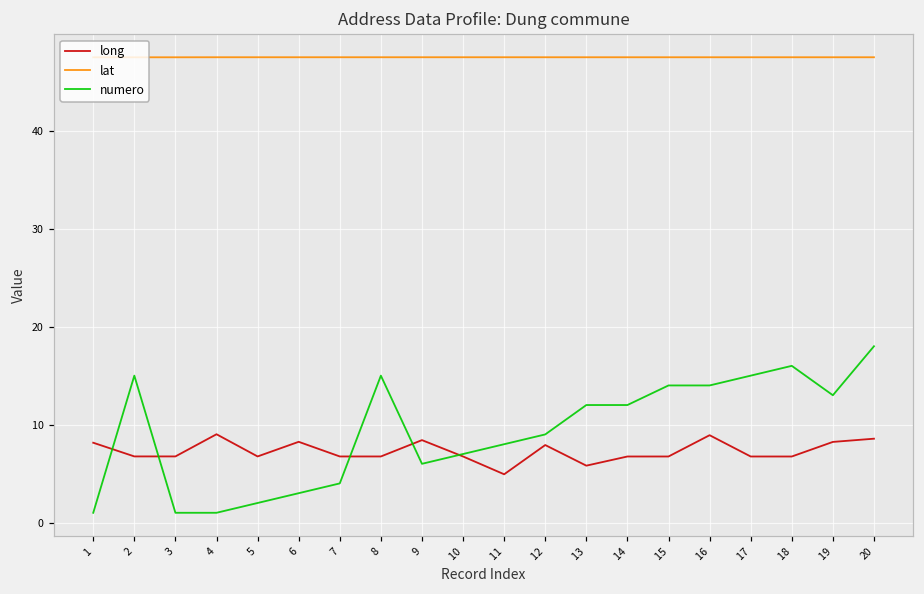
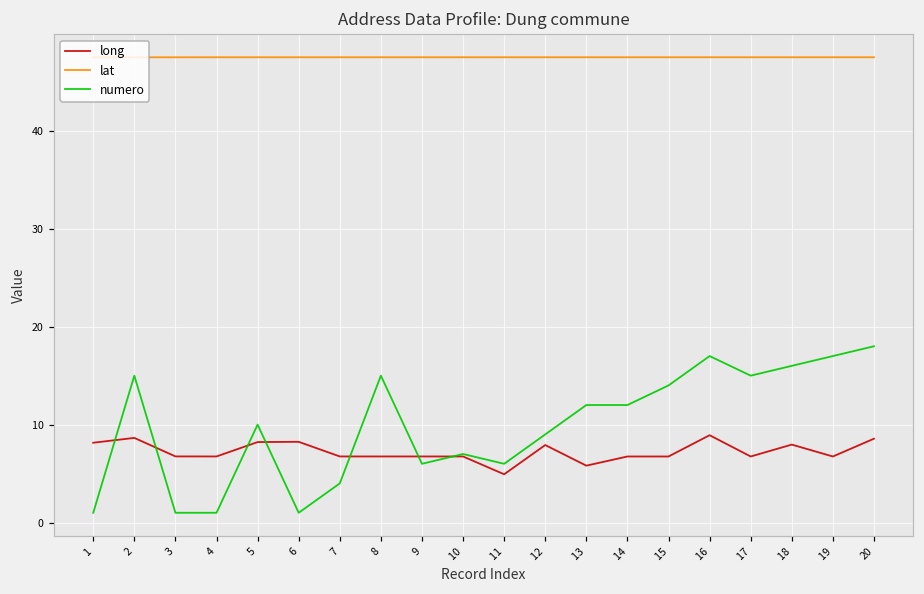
long, 2: 7 -> 9
long, 4: 9 -> 7
long, 5: 7 -> 8
numero, 5: 2 -> 10
numero, 6: 3 -> 1
long, 9: 8 -> 7
numero, 11: 8 -> 6
numero, 16: 14 -> 17
long, 18: 7 -> 8
long, 19: 8 -> 7
numero, 19: 13 -> 17
